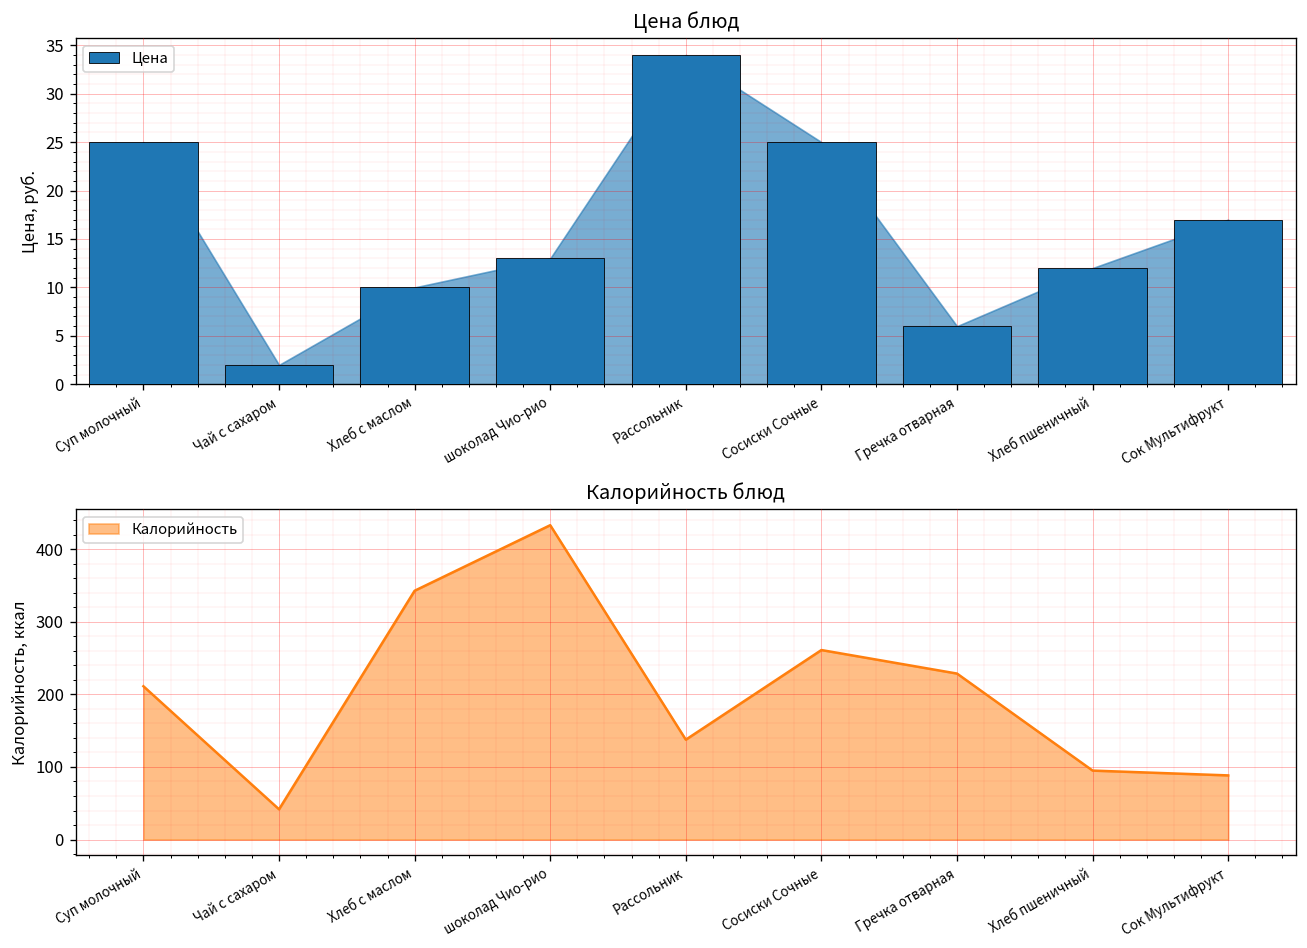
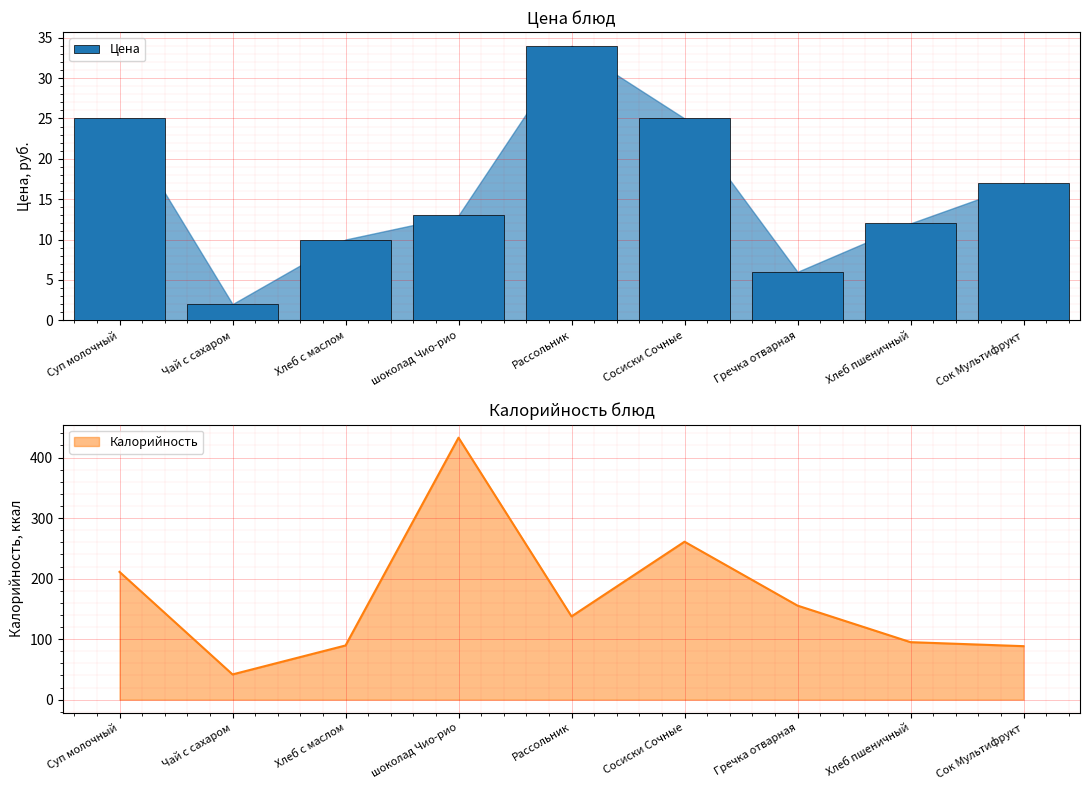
Калорийность блюд, Хлеб с маслом: 340 -> 90
Калорийность блюд, Гречка отварная: 230 -> 160
